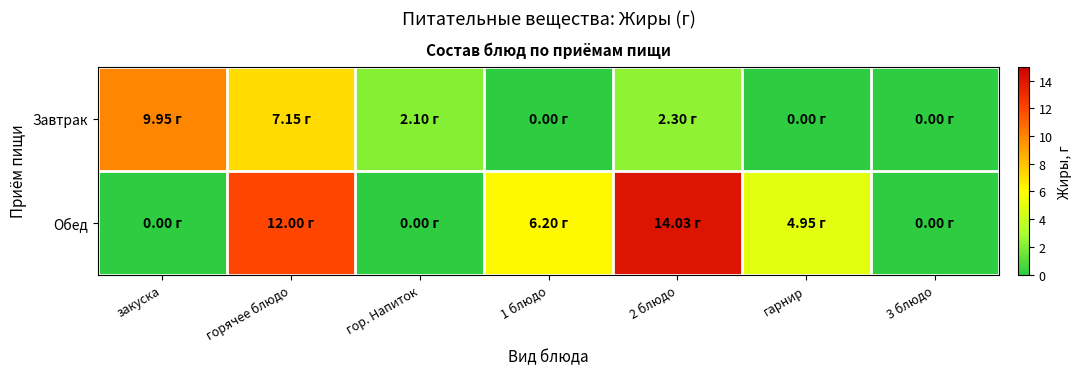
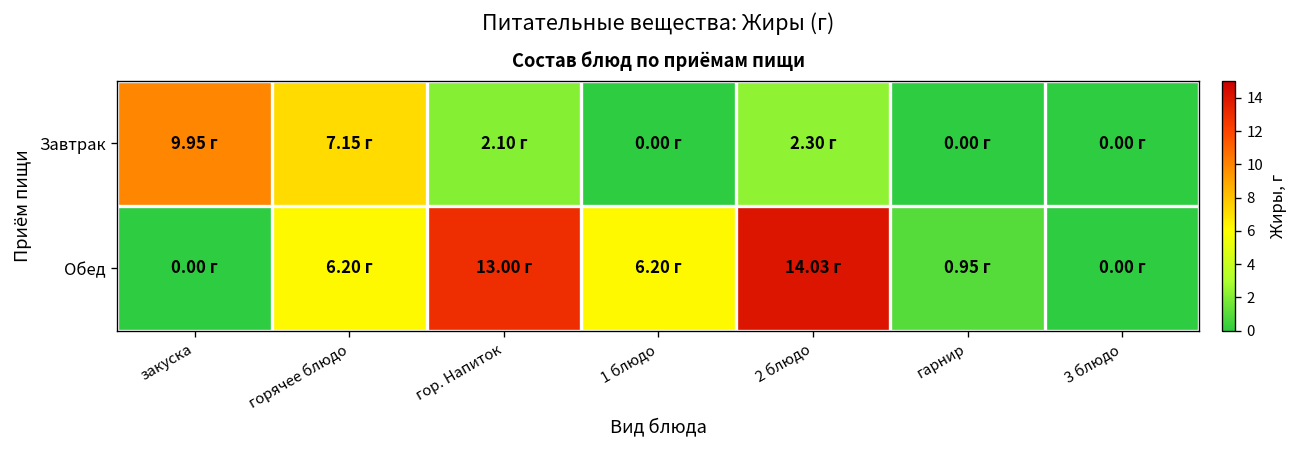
Обед, горячее блюдо: 12.00 -> 6.20
Обед, гор. Напиток: 0.00 -> 13.00
Обед, гарнир: 4.95 -> 0.95
